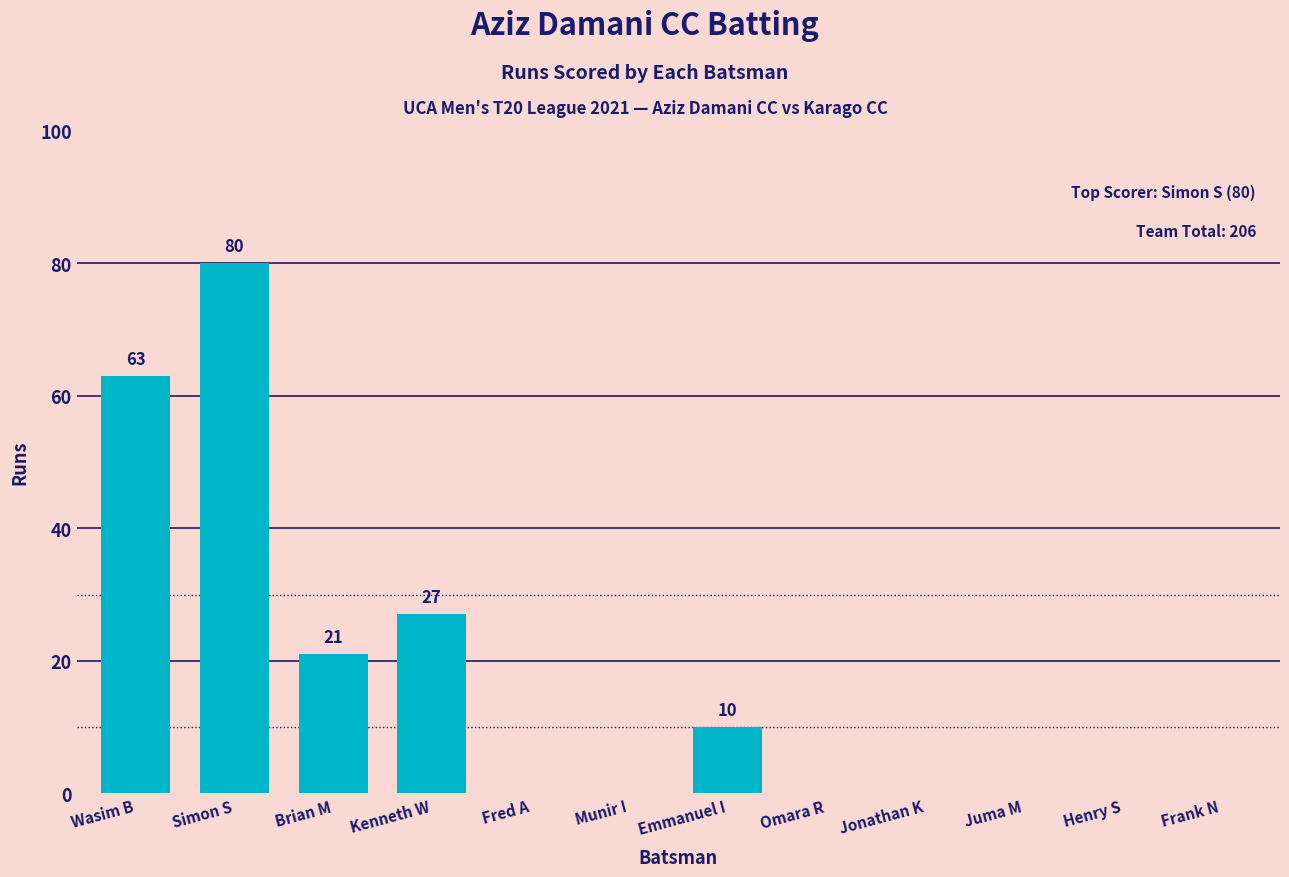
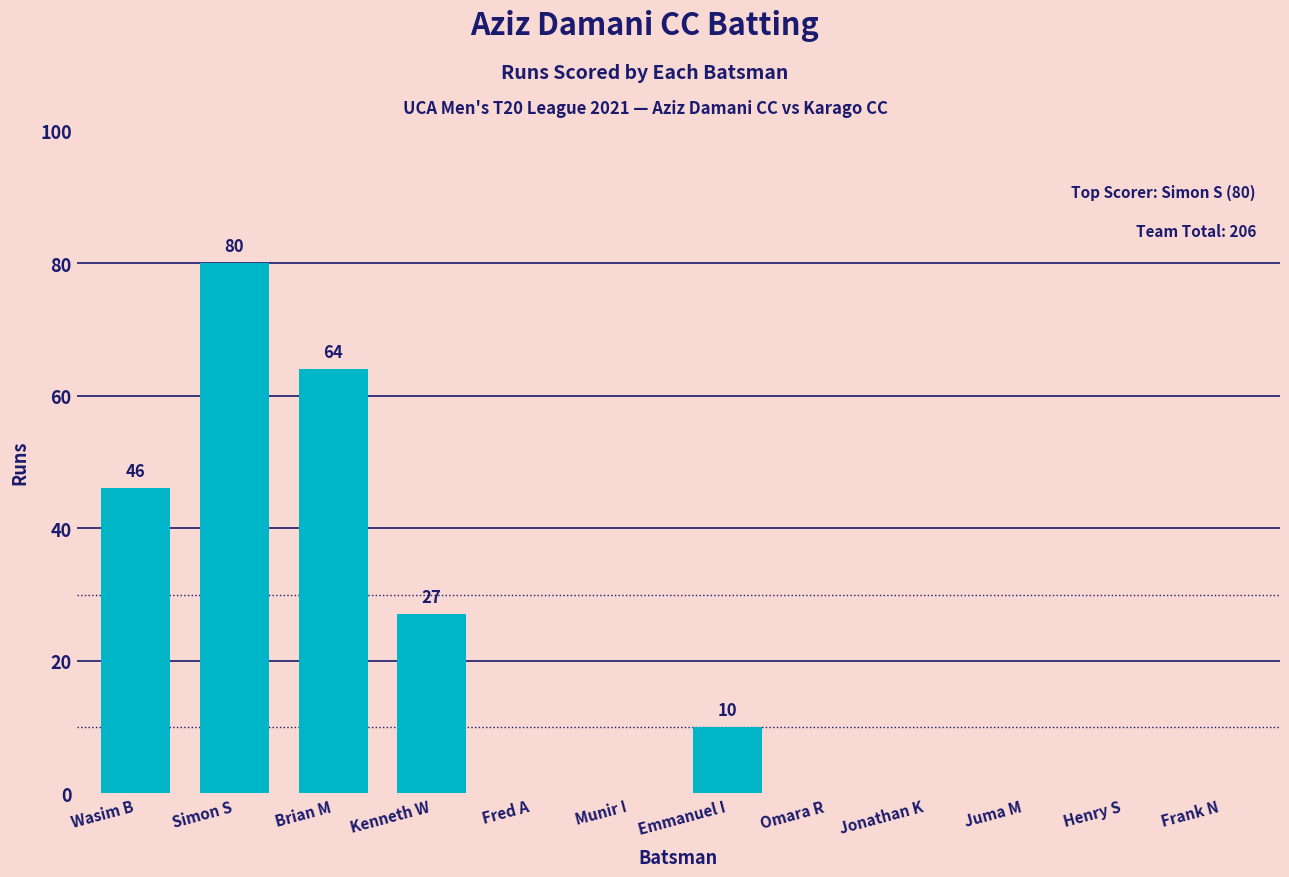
Wasim B: 63 -> 46
Brian M: 21 -> 64
